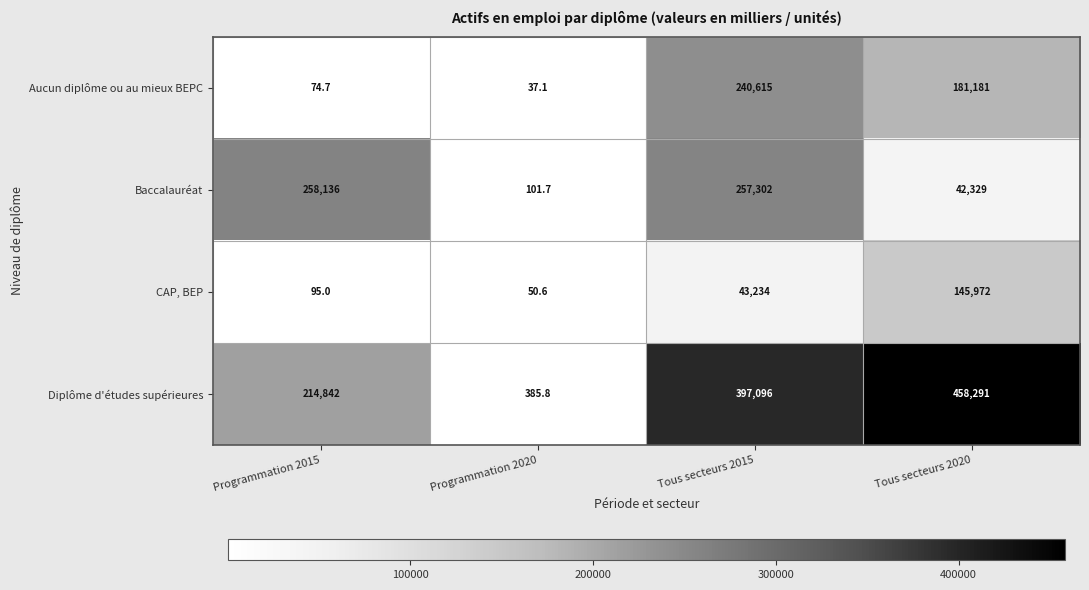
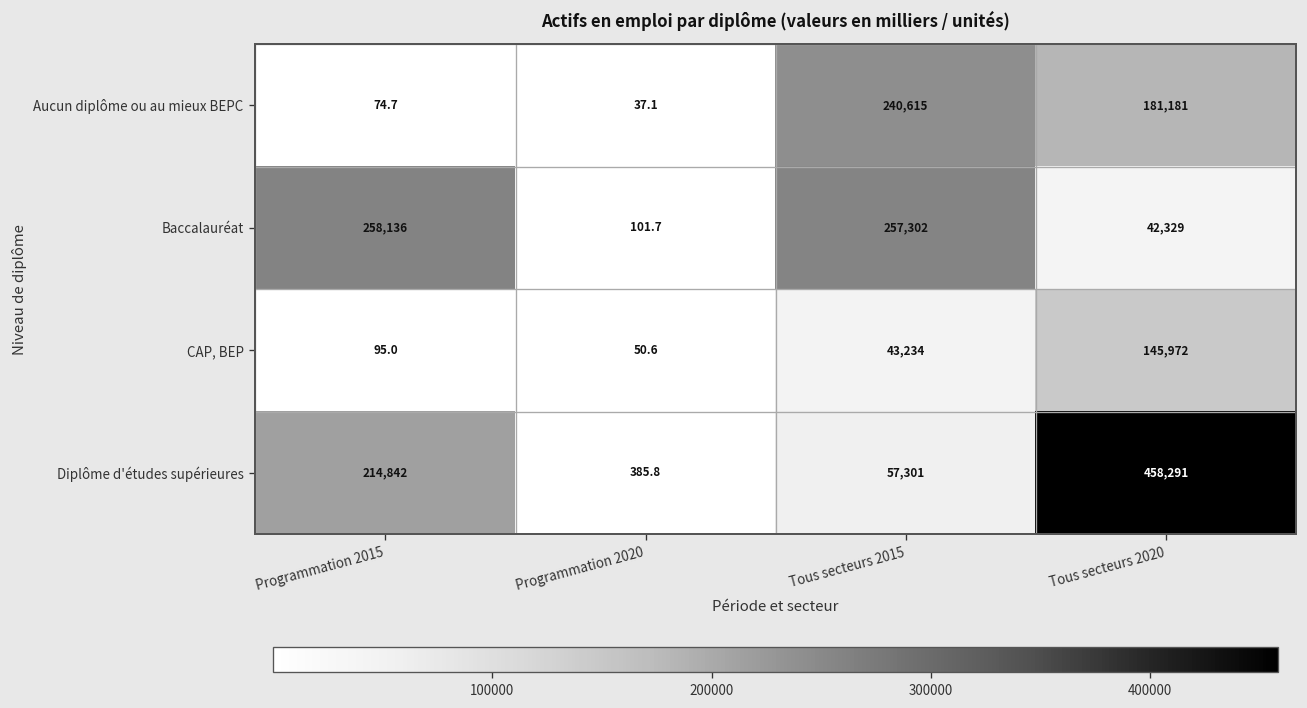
Diplôme d'études supérieures, Tous secteurs 2015: 397,096 -> 57,301
